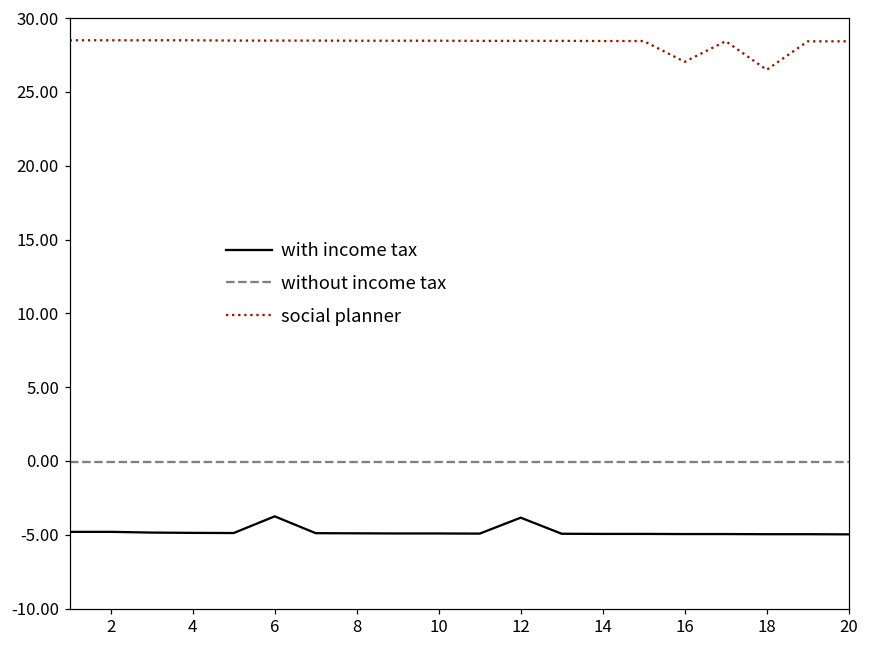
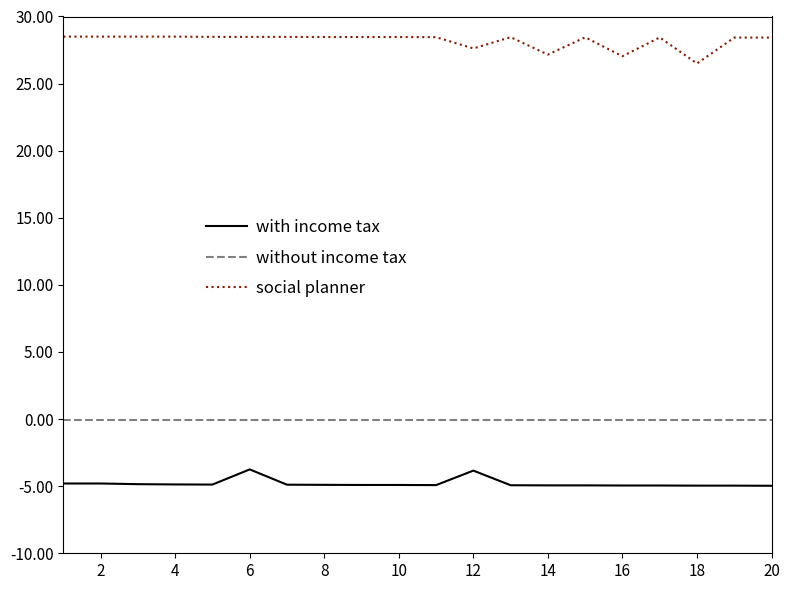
social planner, 12: 28.5 -> 27.6
social planner, 14: 28.5 -> 27.2
